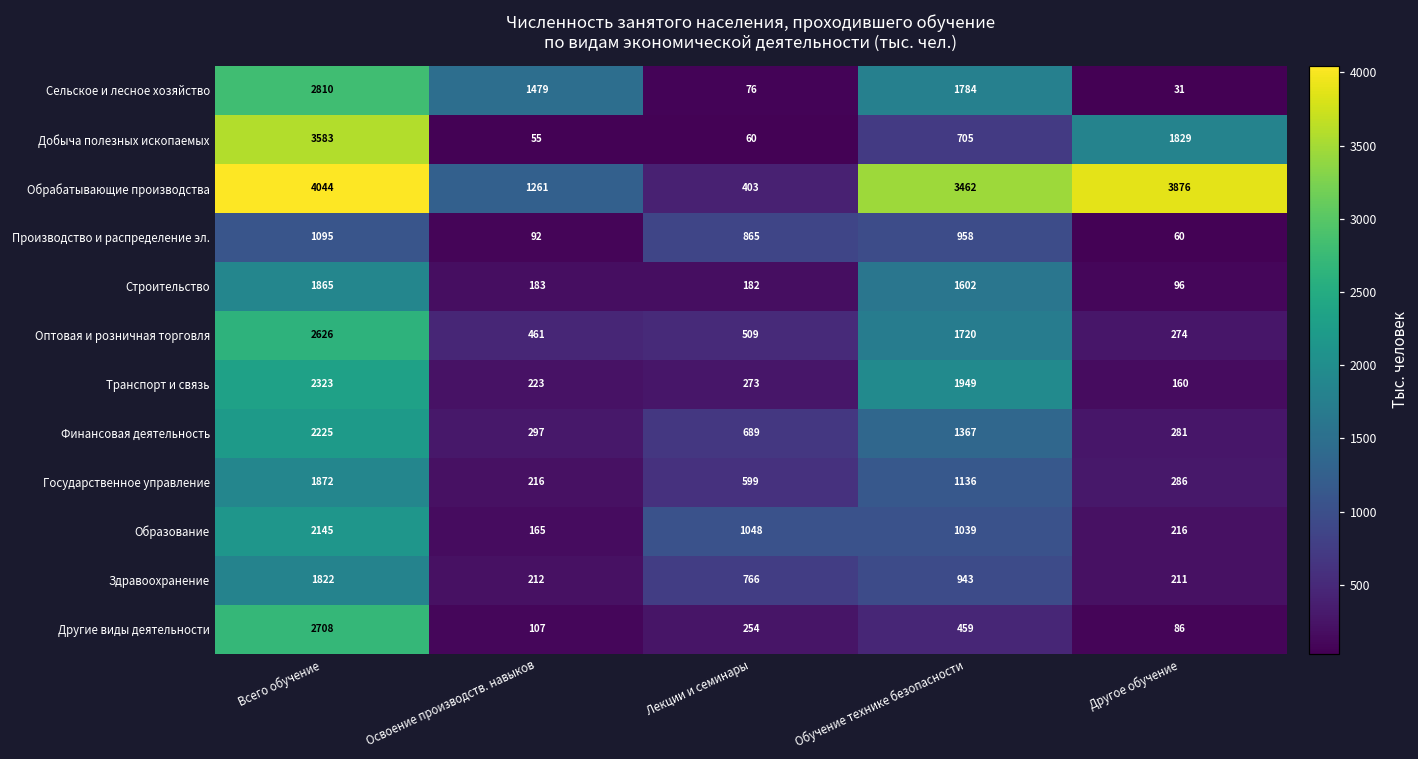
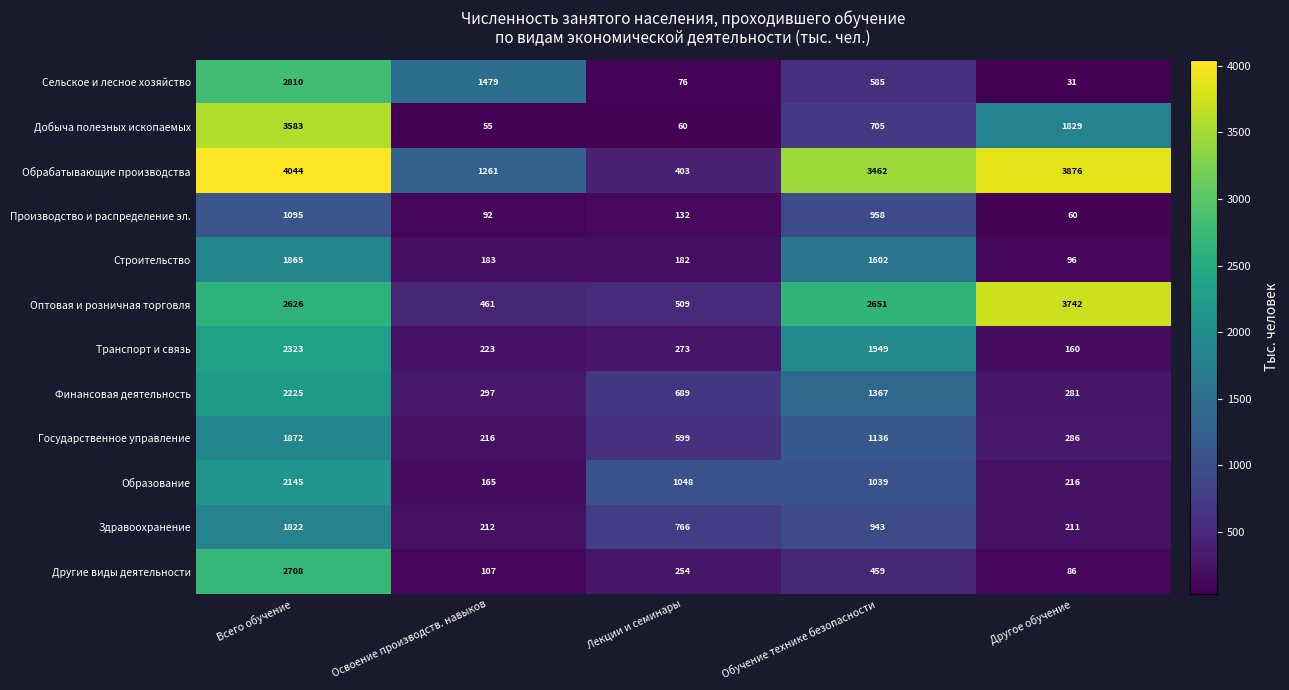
Сельское и лесное хозяйство, Обучение технике безопасности: 1784 -> 585
Производство и распределение эл., Лекции и семинары: 865 -> 132
Оптовая и розничная торговля, Обучение технике безопасности: 1720 -> 2651
Оптовая и розничная торговля, Другое обучение: 274 -> 3742
